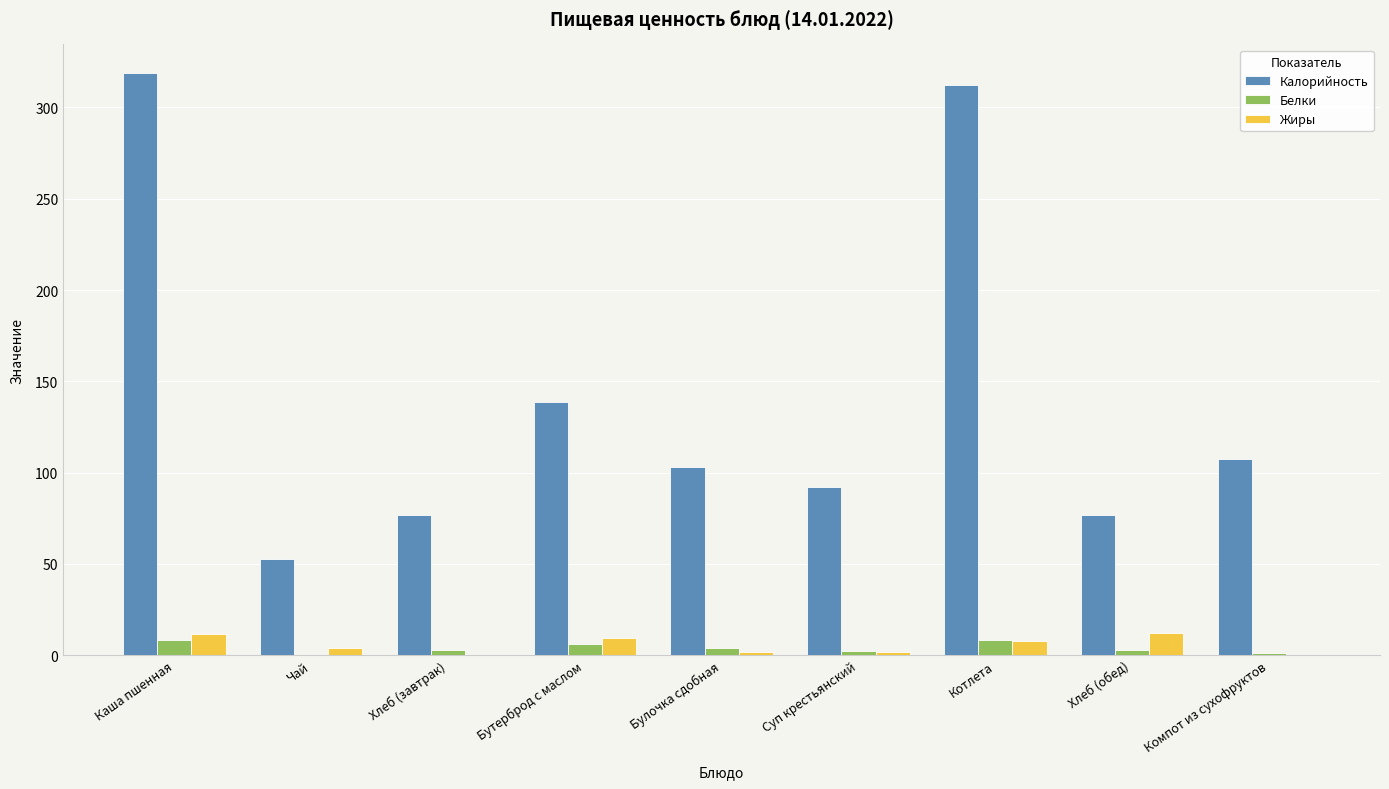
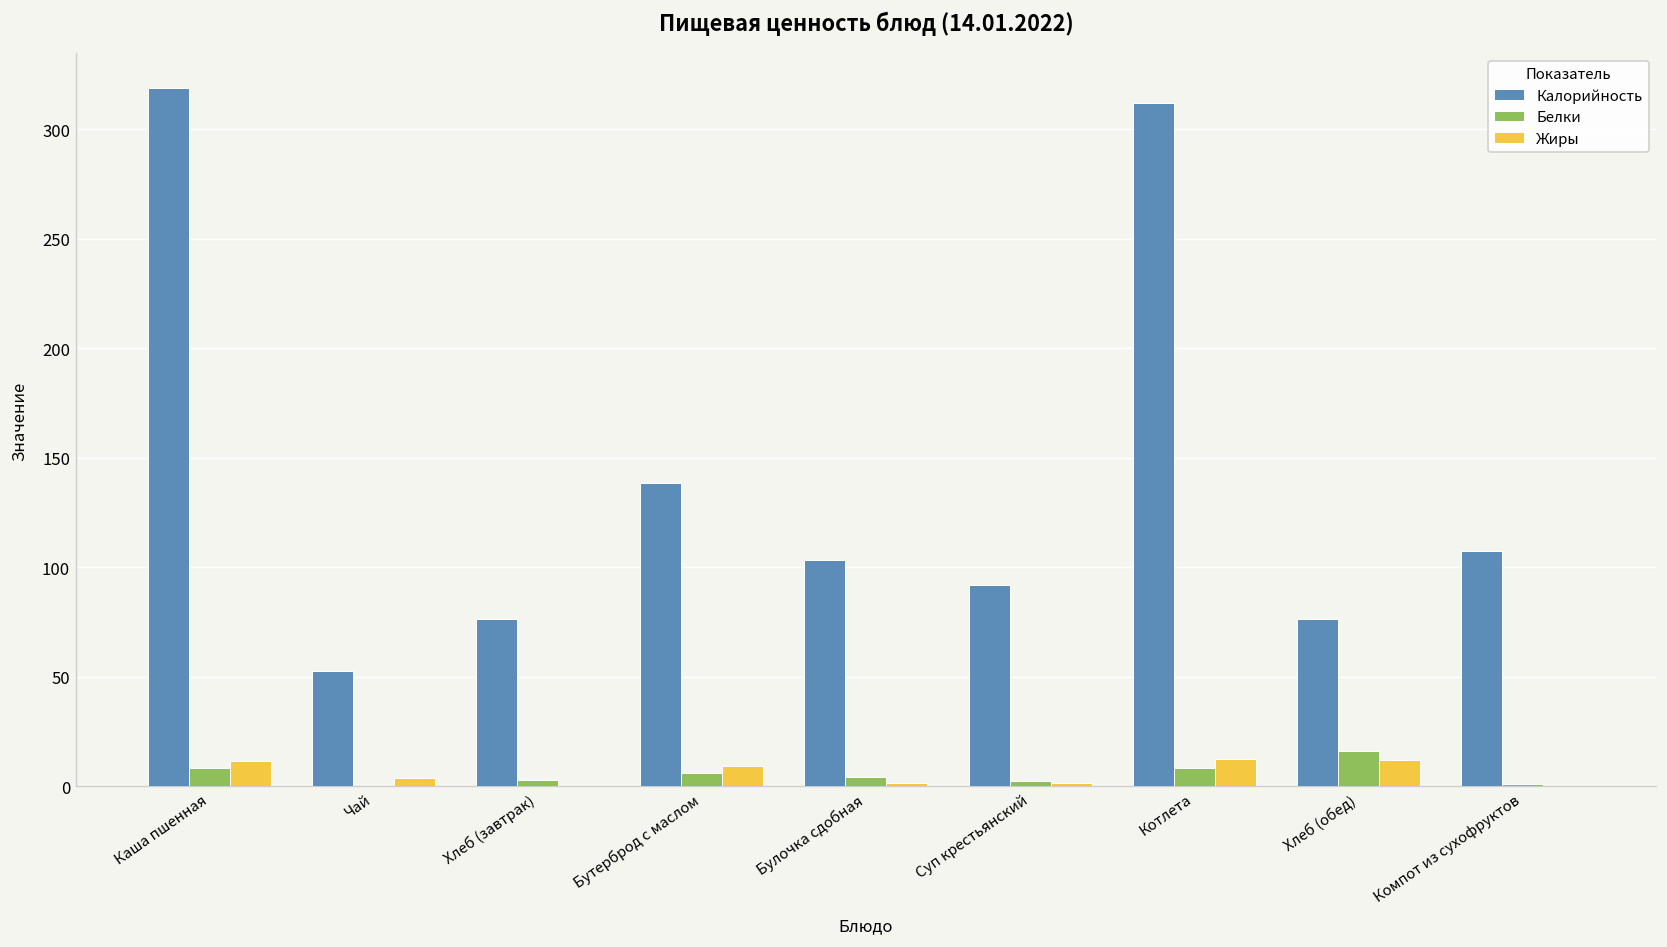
Жиры, Котлета: 8 -> 12
Белки, Хлеб (обед): 3 -> 16
